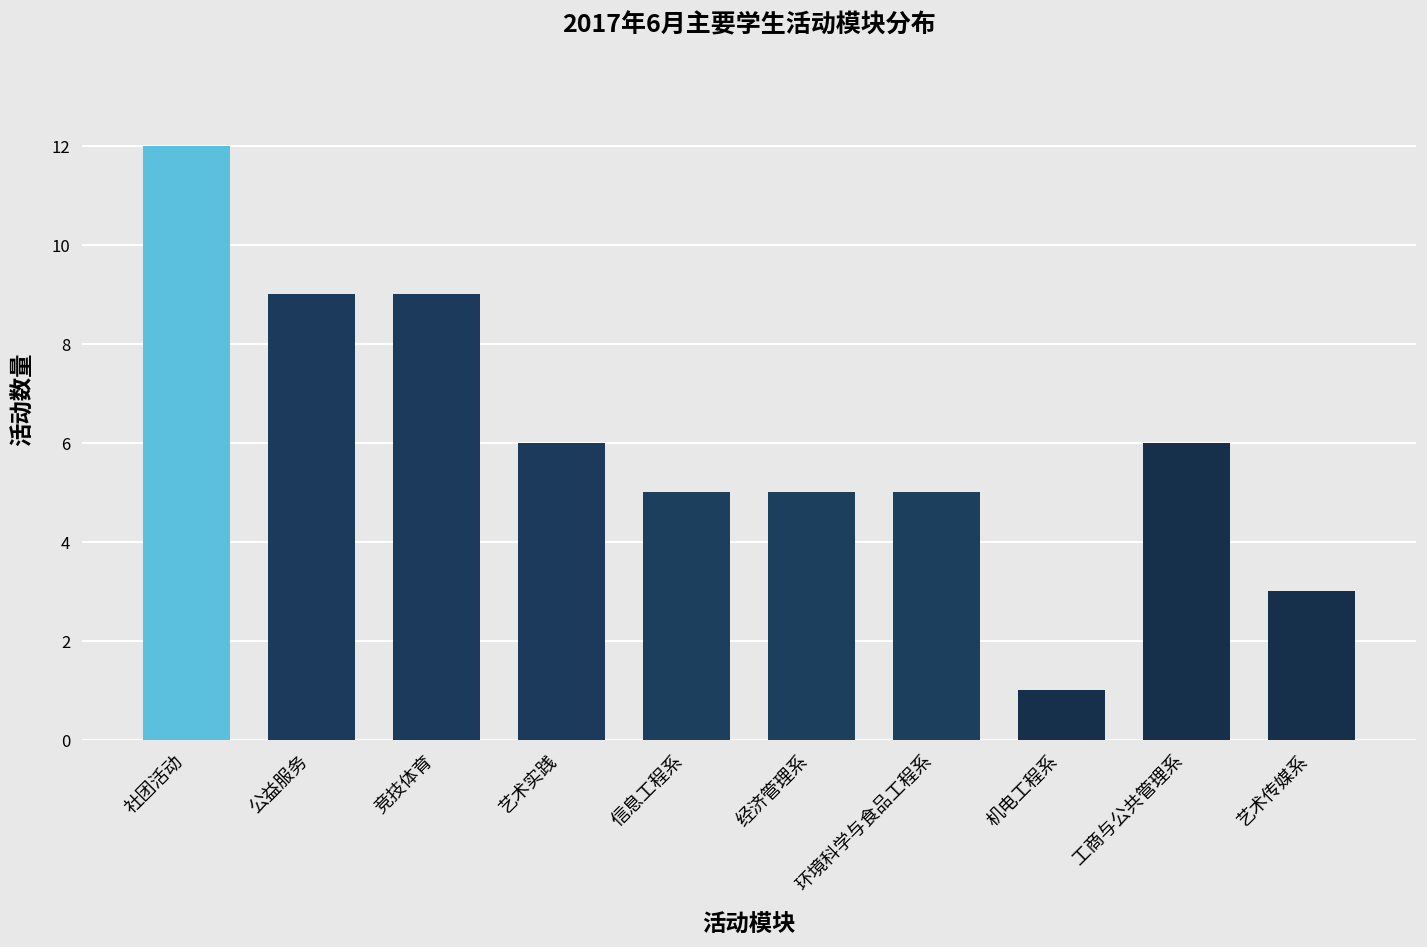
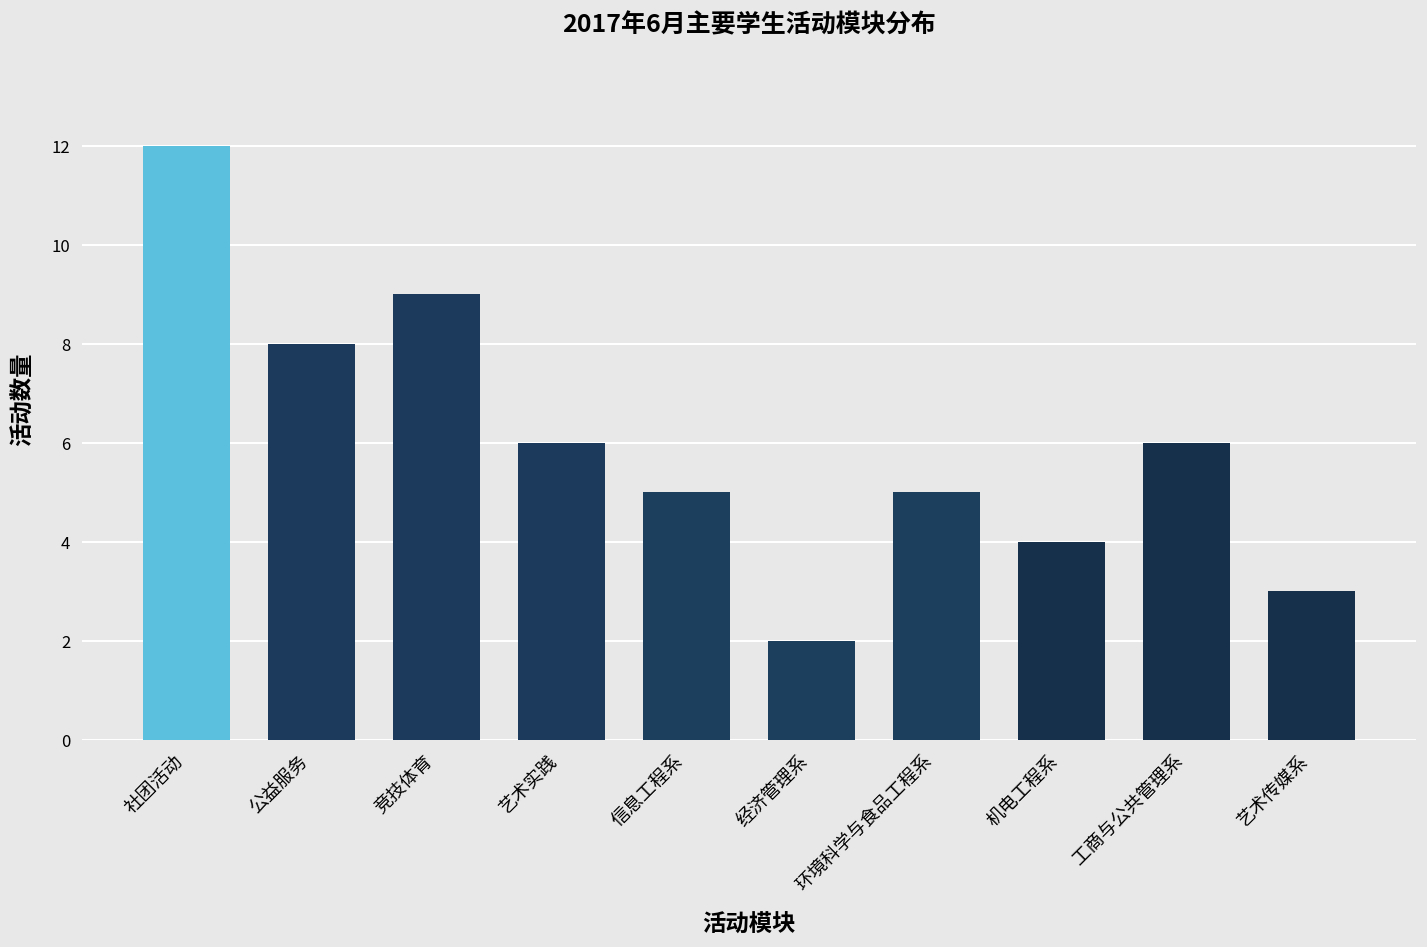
公益服务: 9 -> 8
经济管理系: 5 -> 2
机电工程系: 1 -> 4
